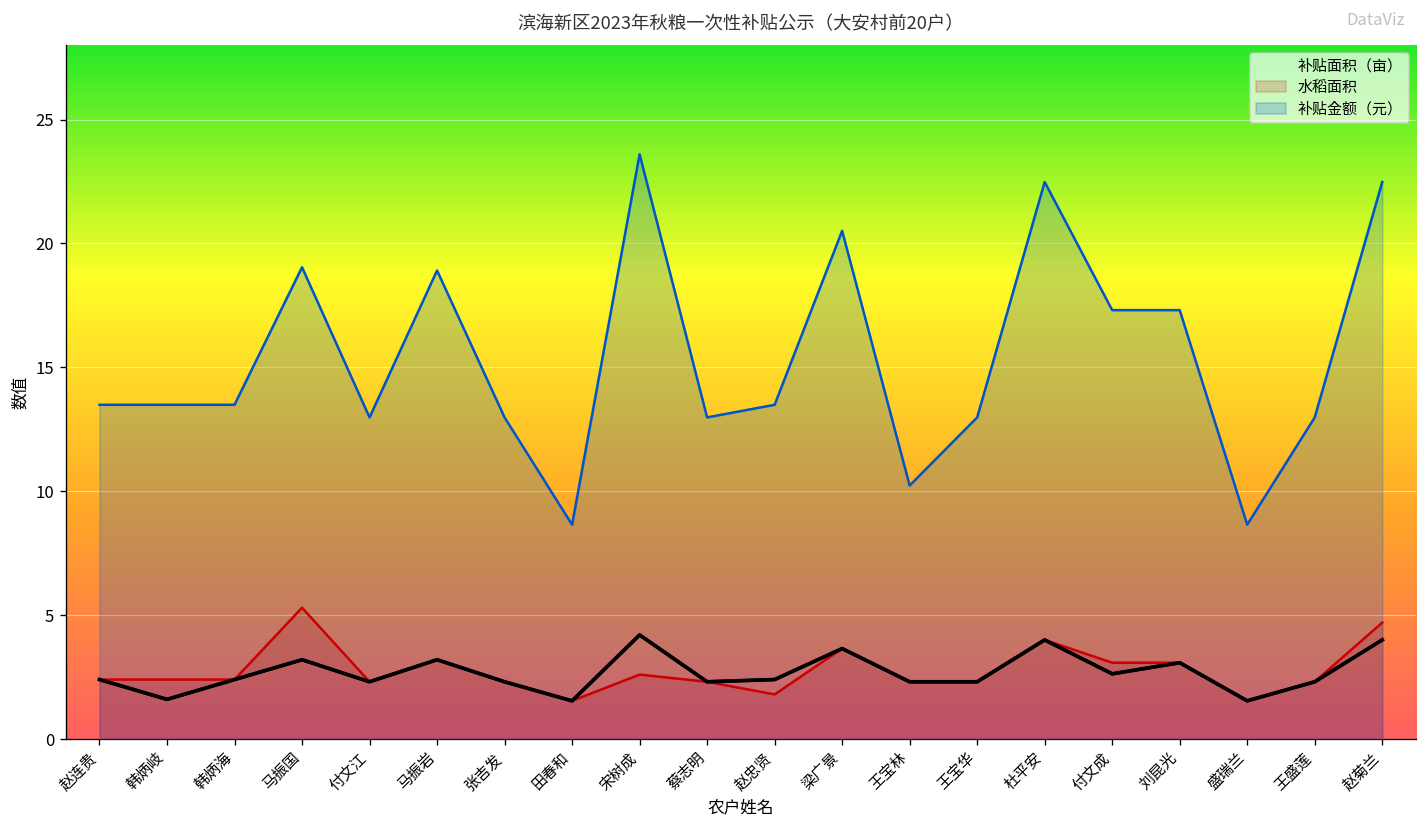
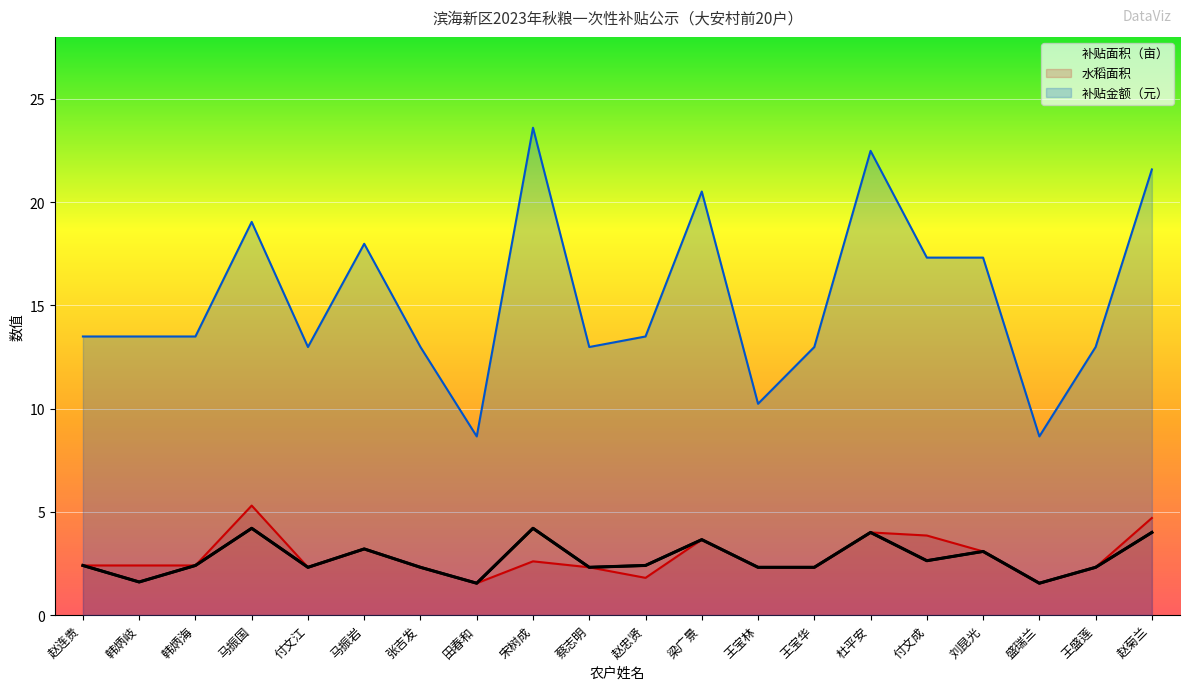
补贴面积（亩）, 马振国: 3.2 -> 4.2
补贴金额（元）, 马振岩: 18.9 -> 18.0
水稻面积, 付文成: 3.1 -> 3.9
补贴金额（元）, 赵菊兰: 22.5 -> 21.6
